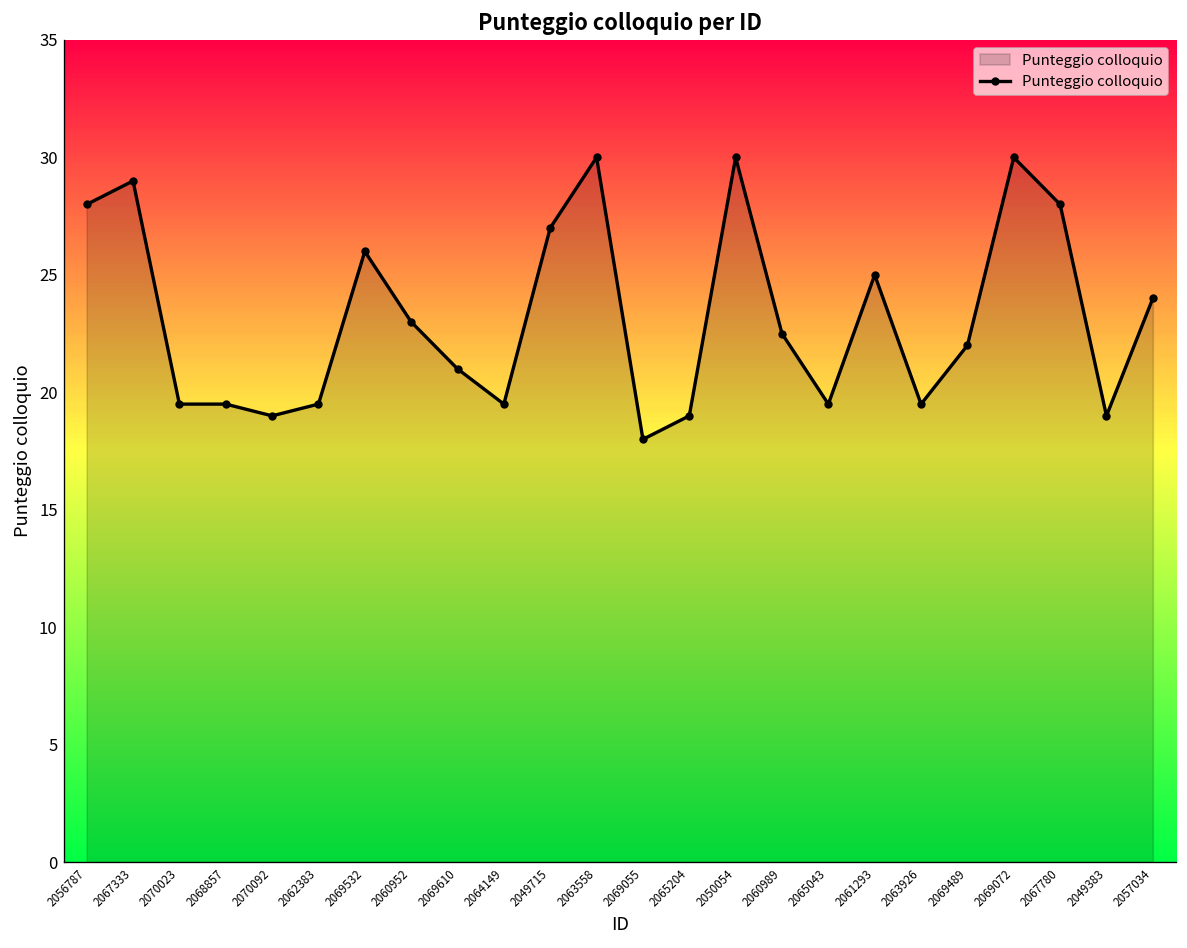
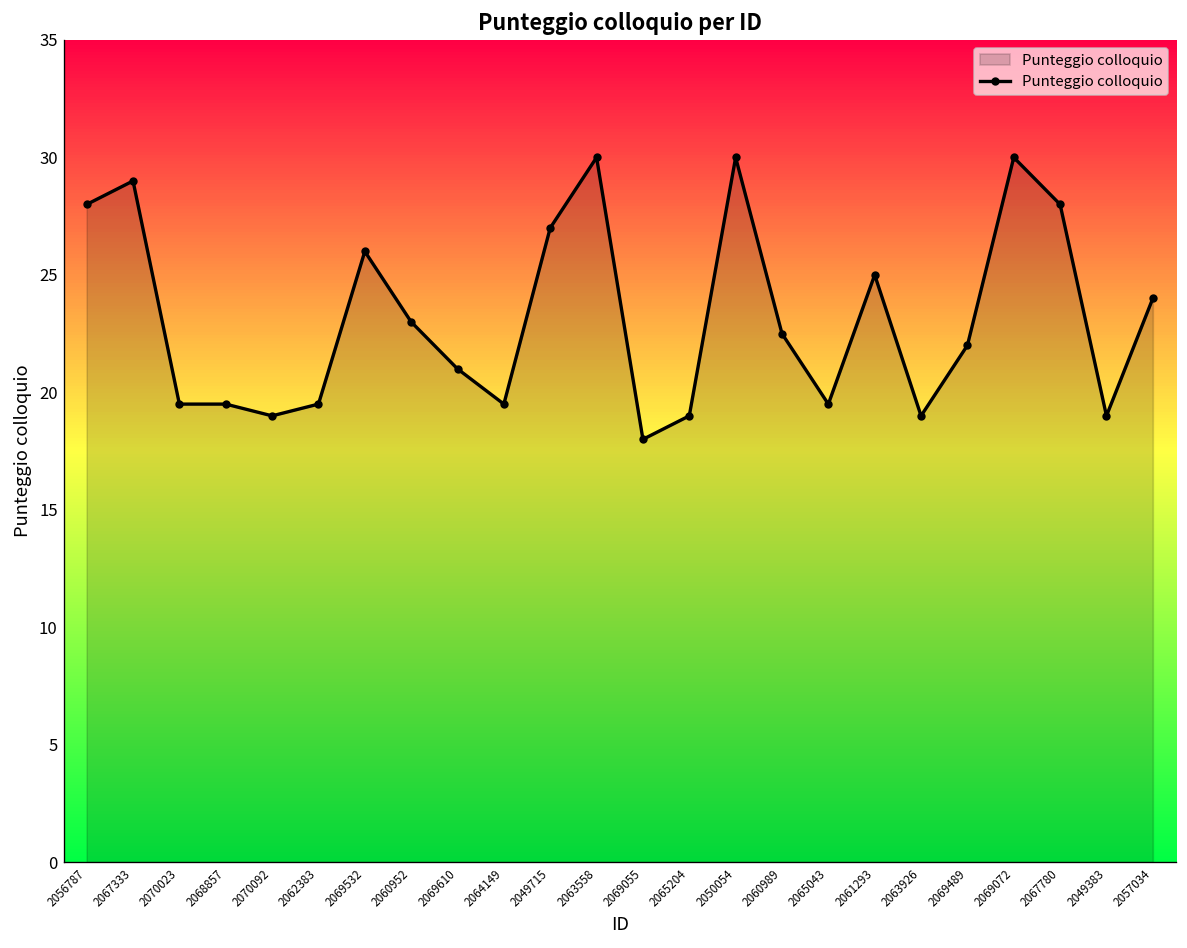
2063926: 19.5 -> 19.0
